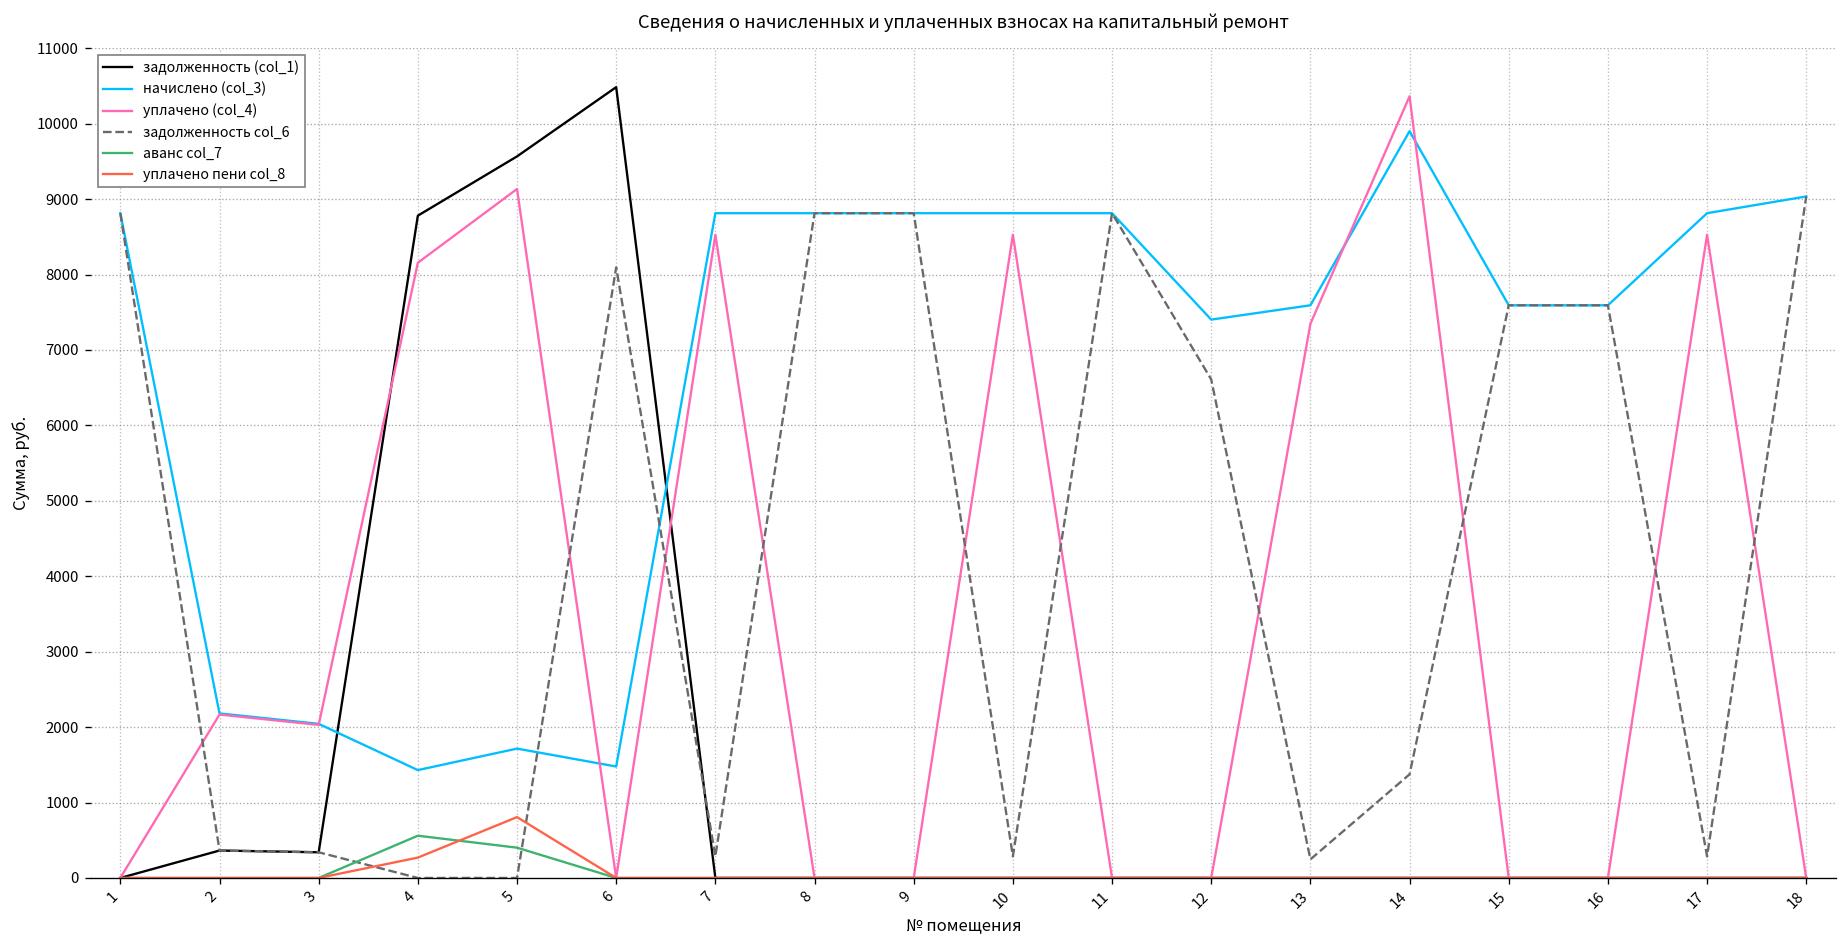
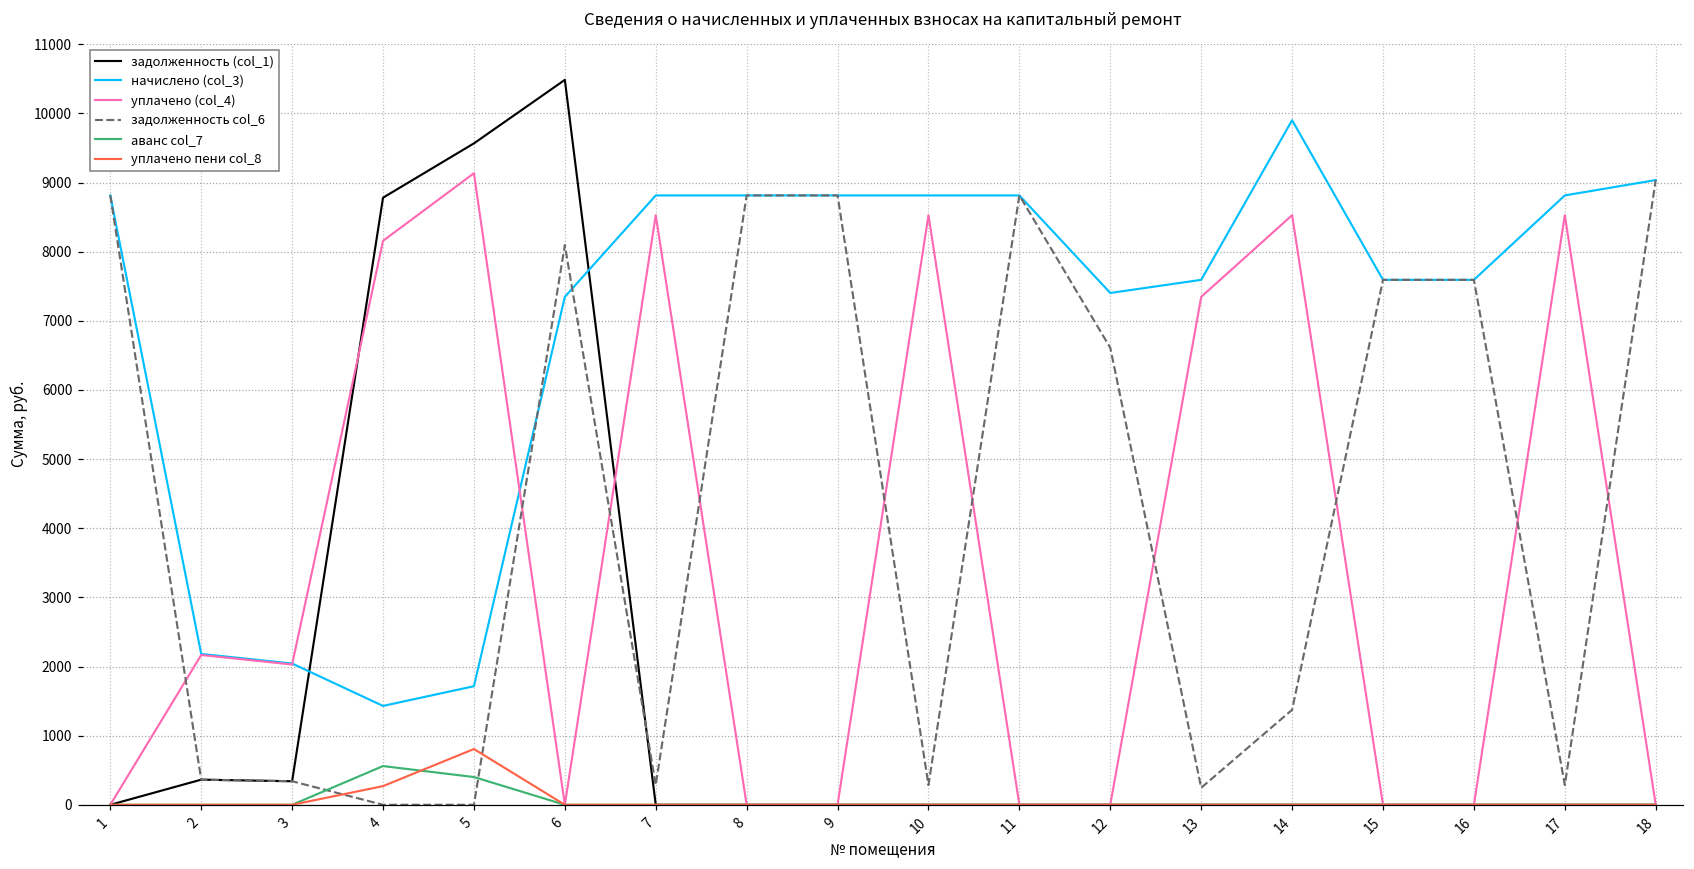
начислено (col_3), 6: 1500 -> 7300
уплачено (col_4), 14: 10400 -> 8500
